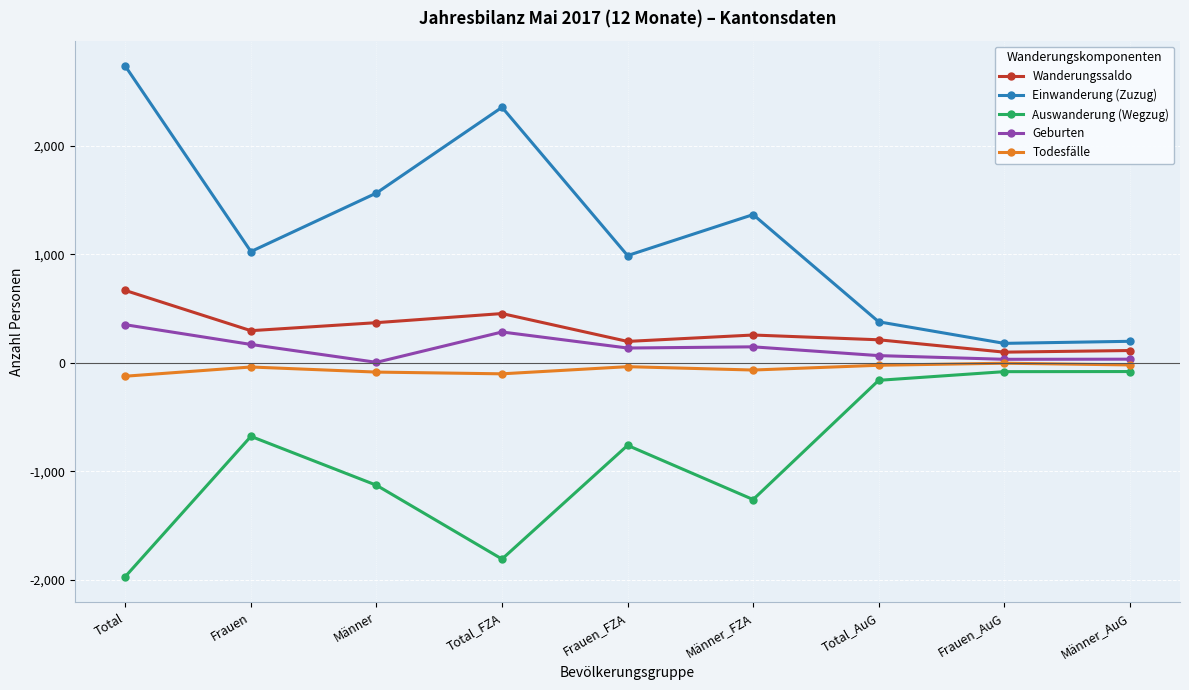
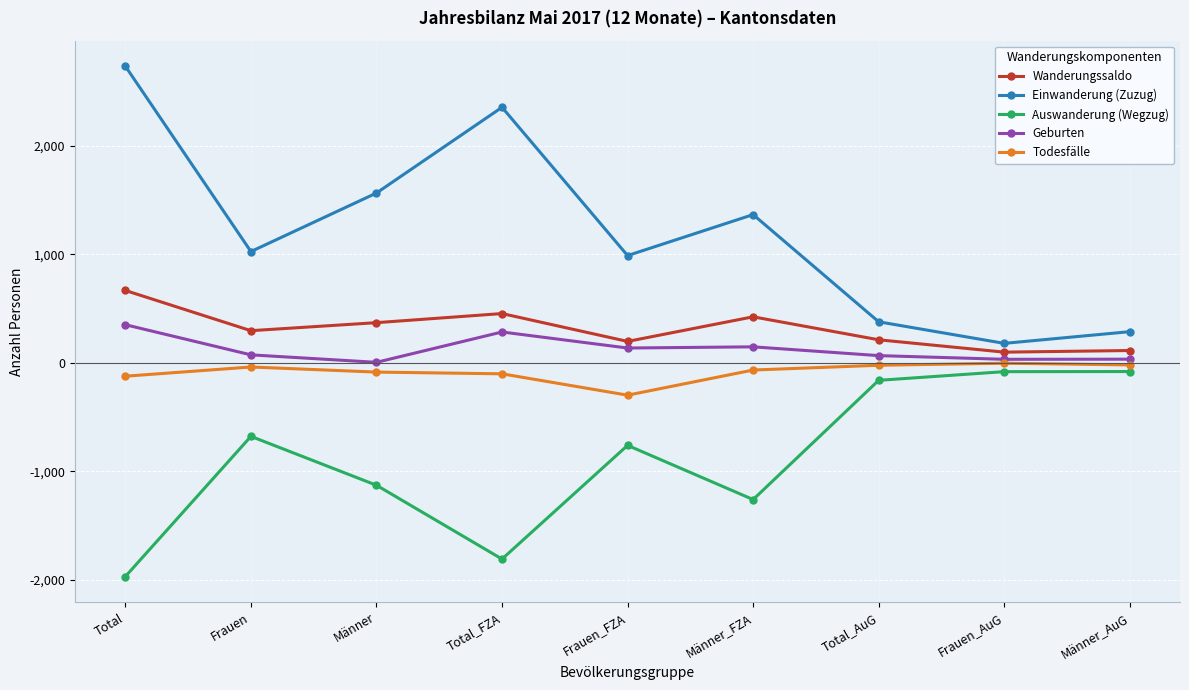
Geburten, Frauen: 170 -> 70
Todesfälle, Frauen_FZA: -40 -> -300
Wanderungssaldo, Männer_FZA: 260 -> 430
Einwanderung (Zuzug), Männer_AuG: 200 -> 290
